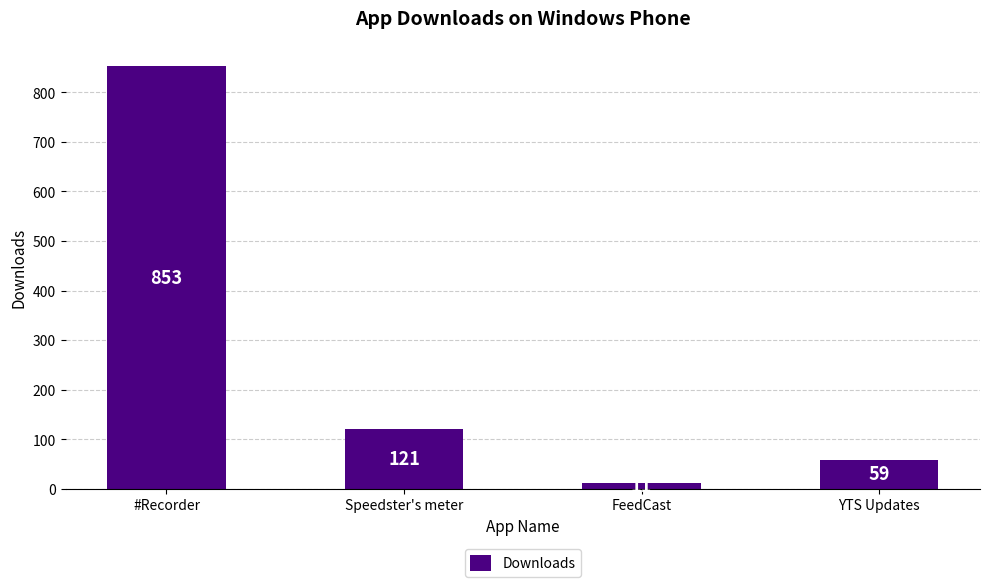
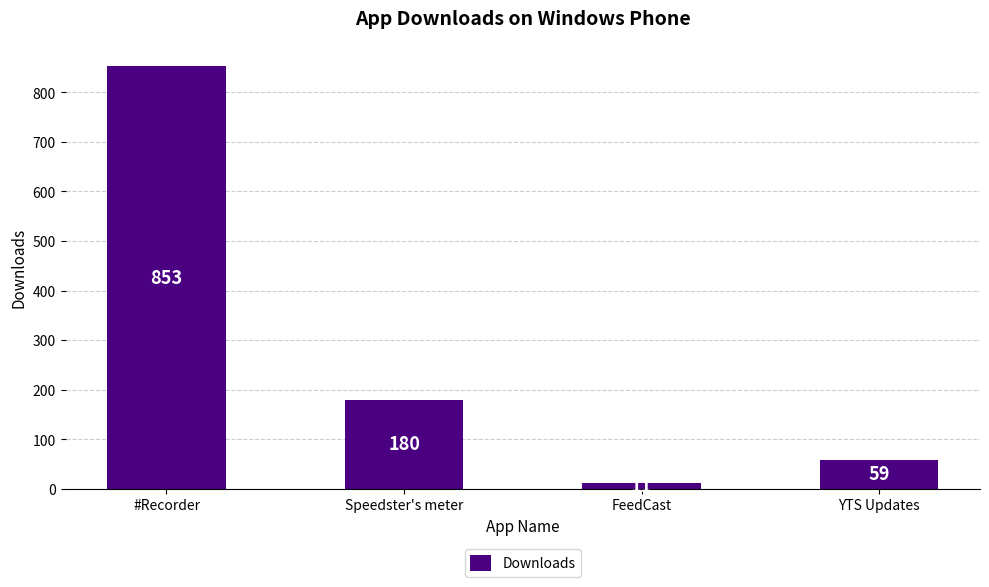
Speedster's meter: 121 -> 180
